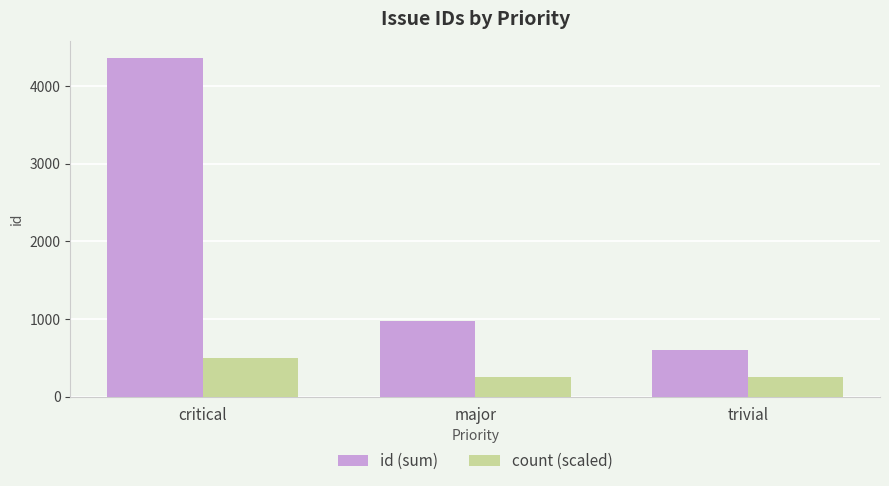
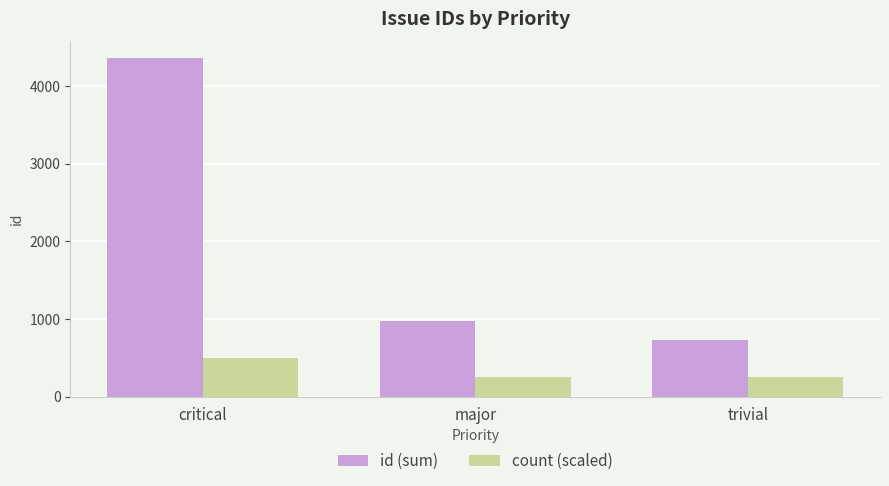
id (sum), trivial: 600 -> 700
